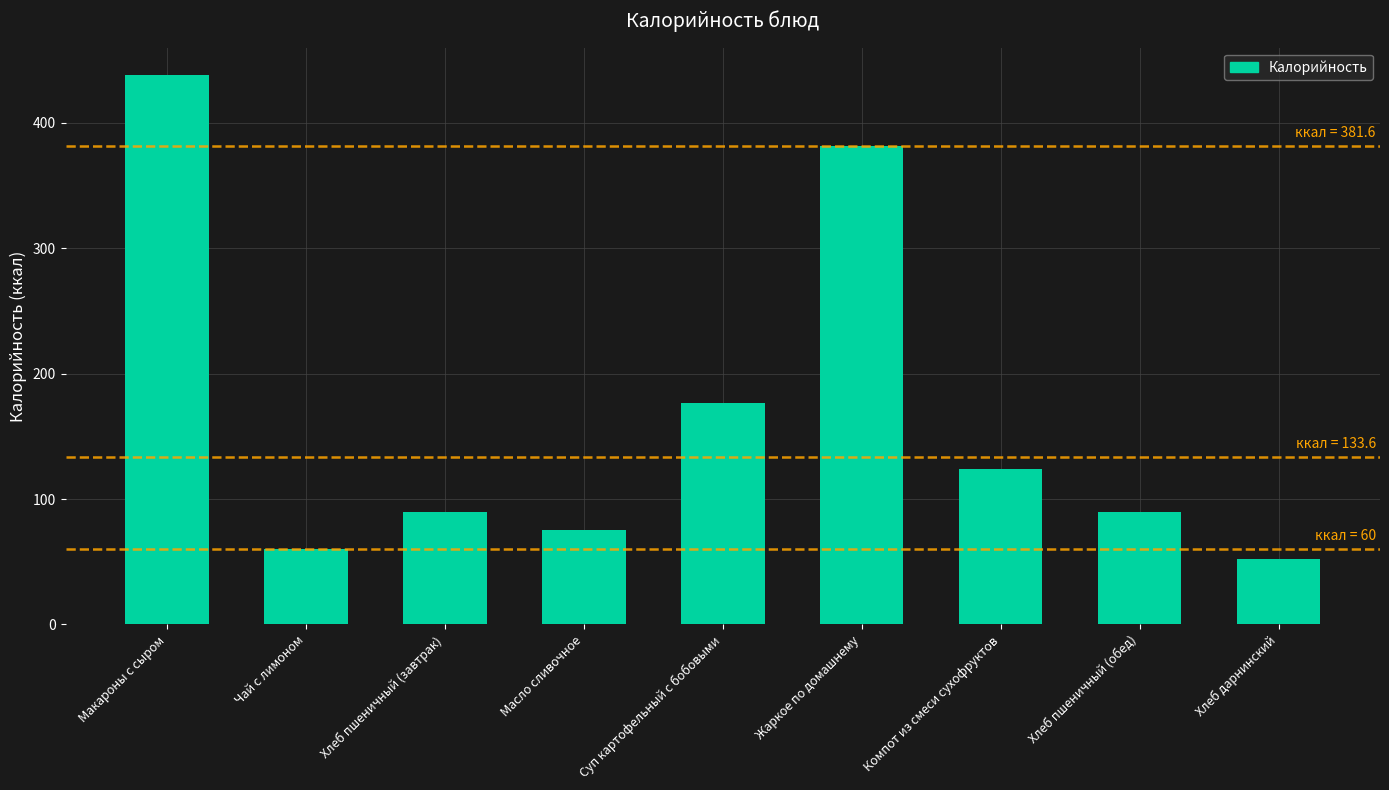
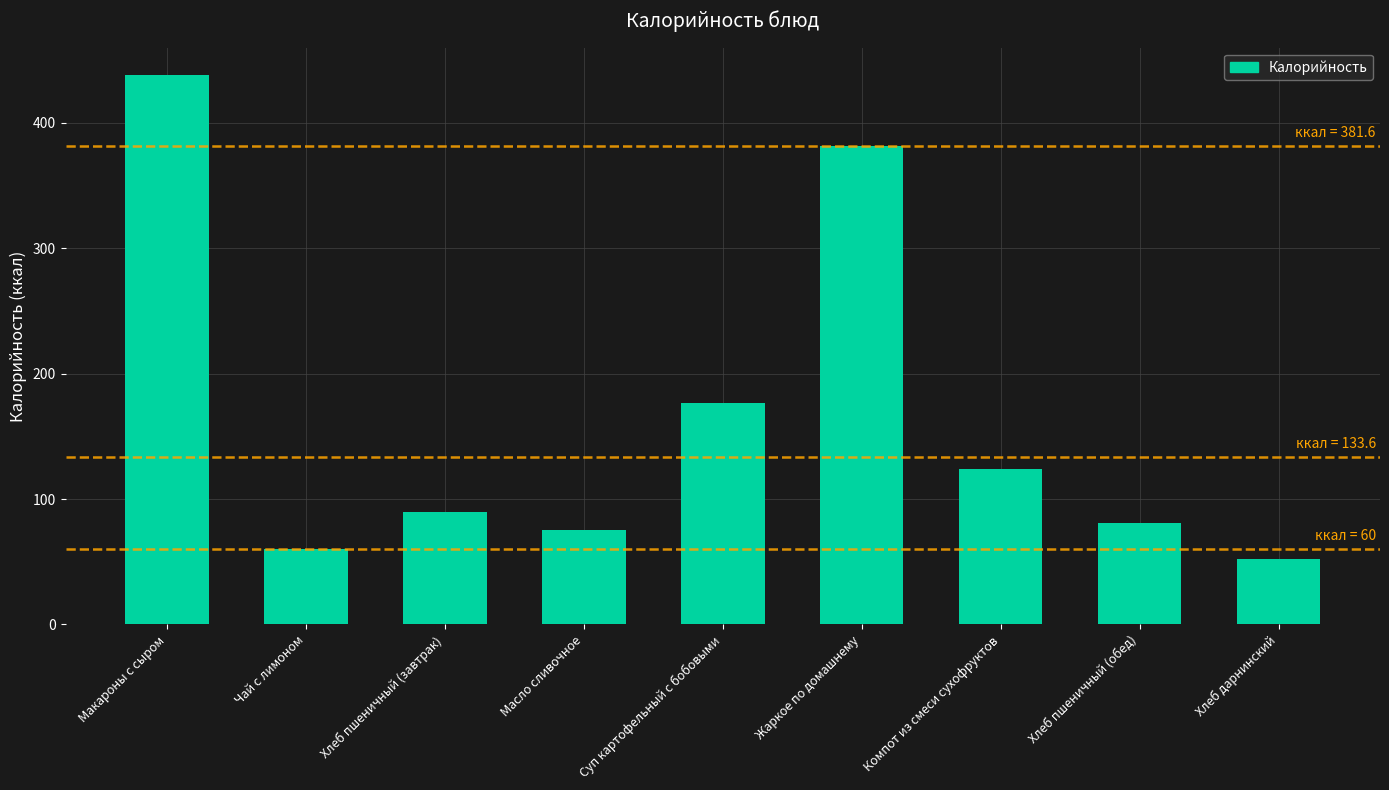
Хлеб пшеничный (обед): 89 -> 81
